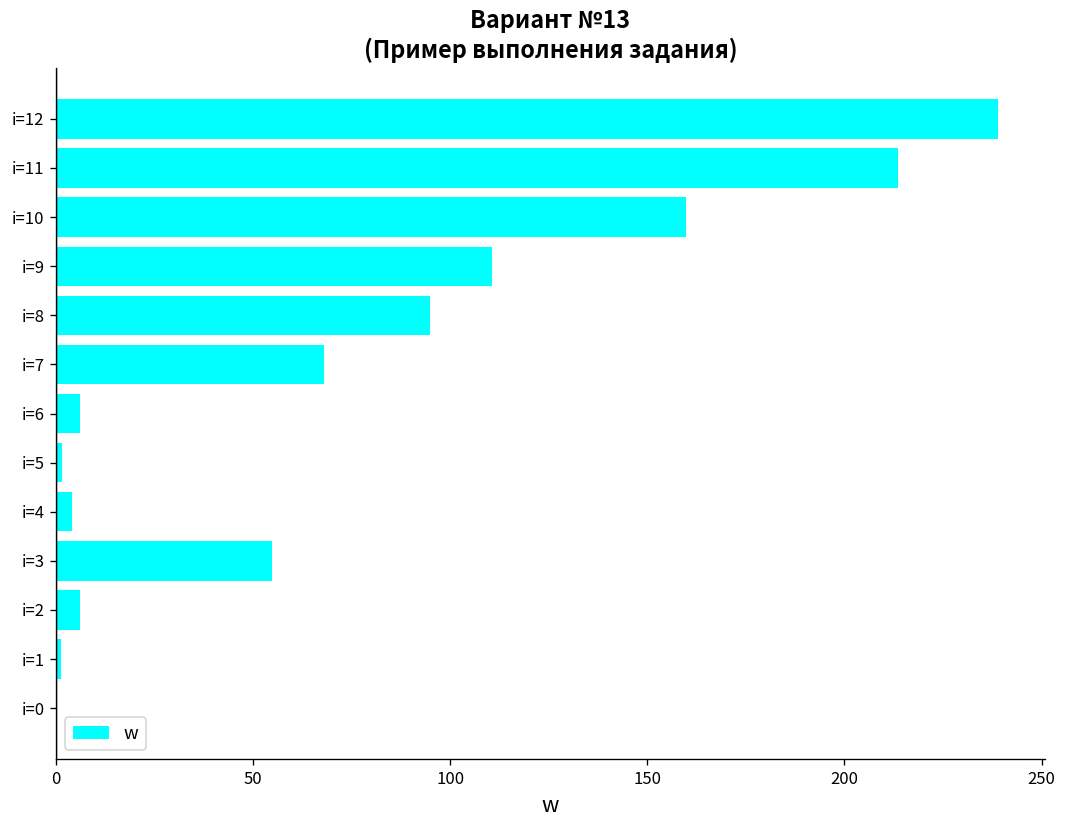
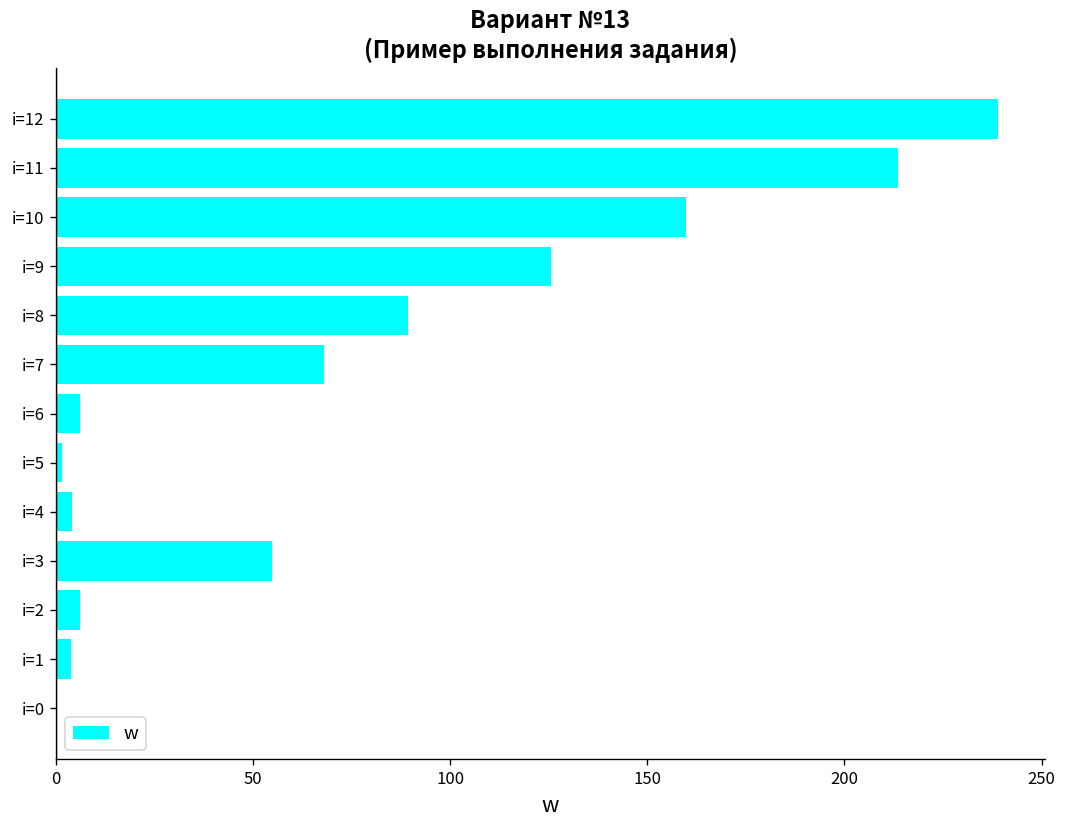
i=9: 111 -> 126
i=8: 95 -> 89
i=1: 1 -> 4
